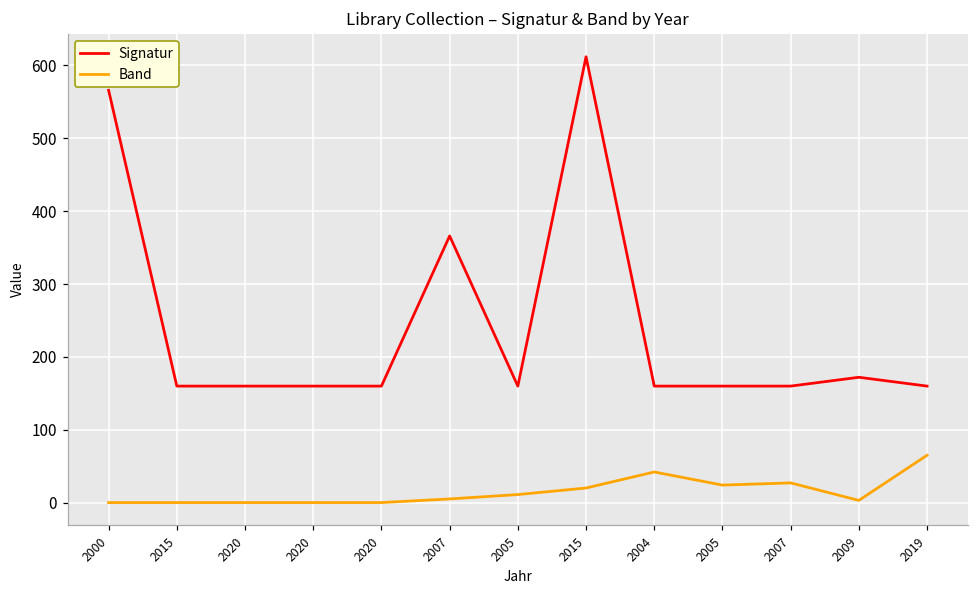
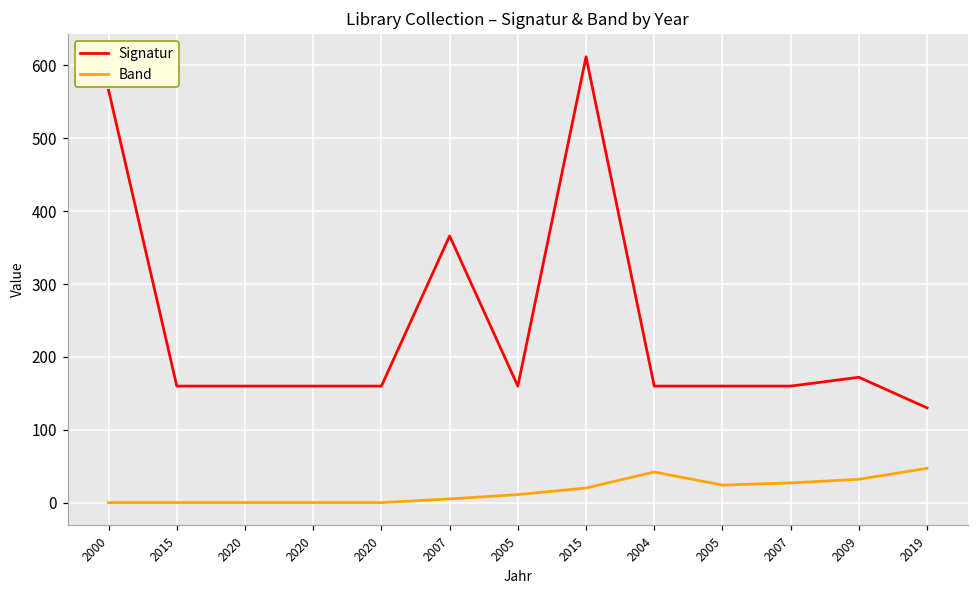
Band, 2009: 0 -> 30
Signatur, 2019: 160 -> 130
Band, 2019: 70 -> 50
